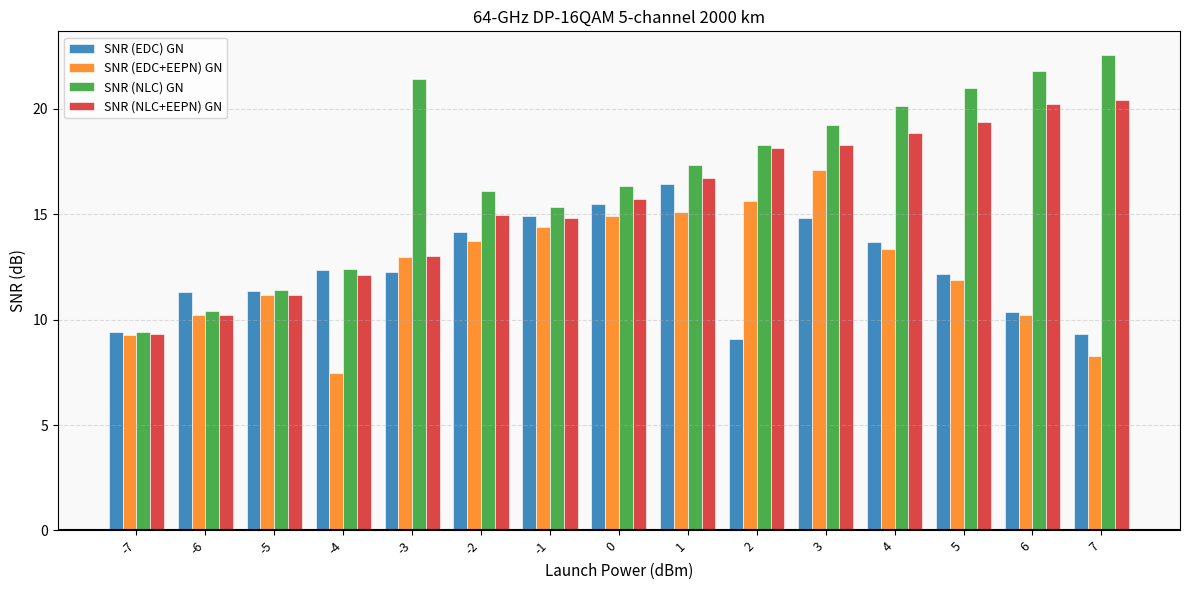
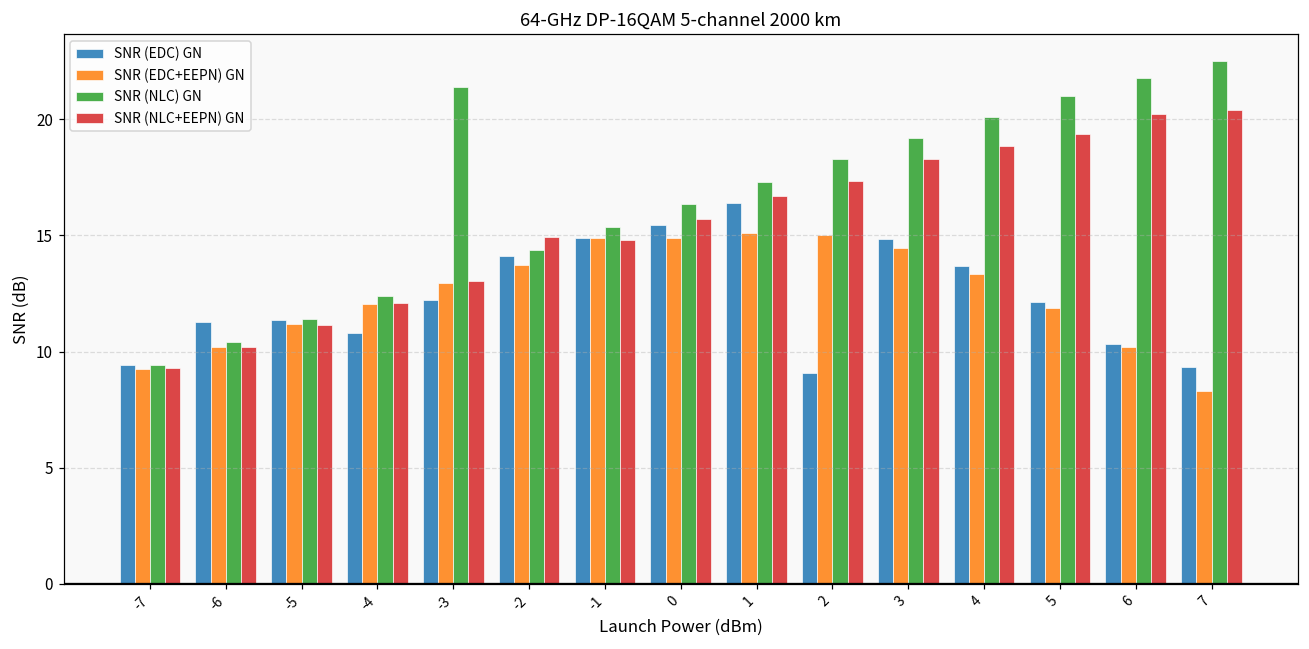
SNR (EDC) GN, -4: 12.3 -> 10.8
SNR (EDC+EEPN) GN, -4: 7.4 -> 12.1
SNR (NLC) GN, -2: 16.1 -> 14.4
SNR (EDC+EEPN) GN, -1: 14.4 -> 14.9
SNR (EDC+EEPN) GN, 2: 15.6 -> 15.0
SNR (NLC+EEPN) GN, 2: 18.1 -> 17.4
SNR (EDC+EEPN) GN, 3: 17.1 -> 14.4
